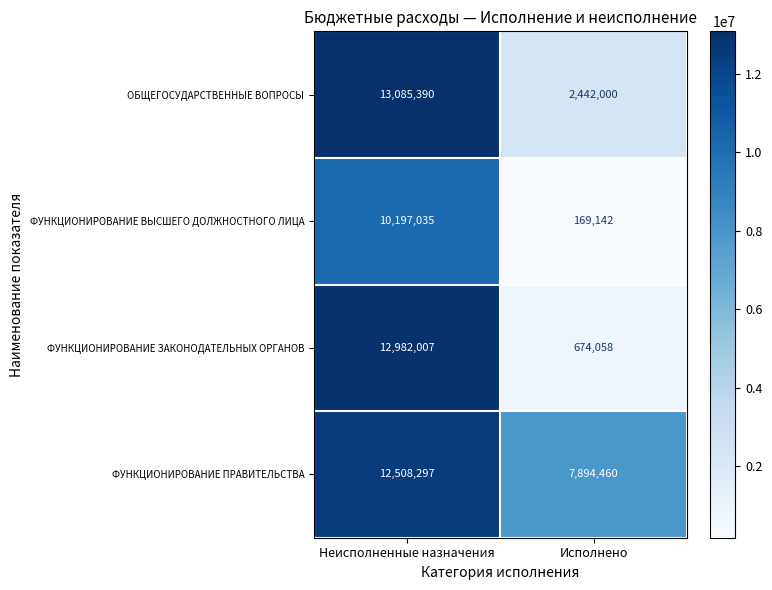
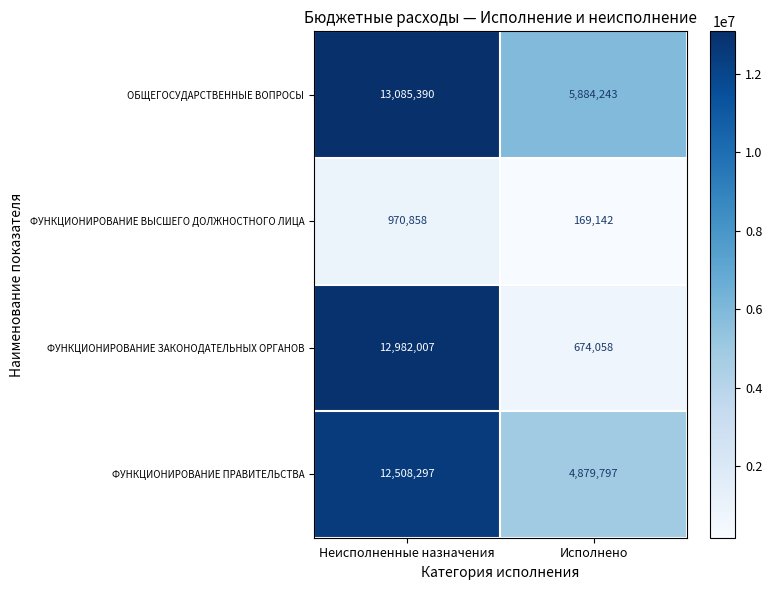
ОБЩЕГОСУДАРСТВЕННЫЕ ВОПРОСЫ, Исполнено: 2,442,000 -> 5,884,243
ФУНКЦИОНИРОВАНИЕ ВЫСШЕГО ДОЛЖНОСТНОГО ЛИЦА, Неисполненные назначения: 10,197,035 -> 970,858
ФУНКЦИОНИРОВАНИЕ ПРАВИТЕЛЬСТВА, Исполнено: 7,894,460 -> 4,879,797
